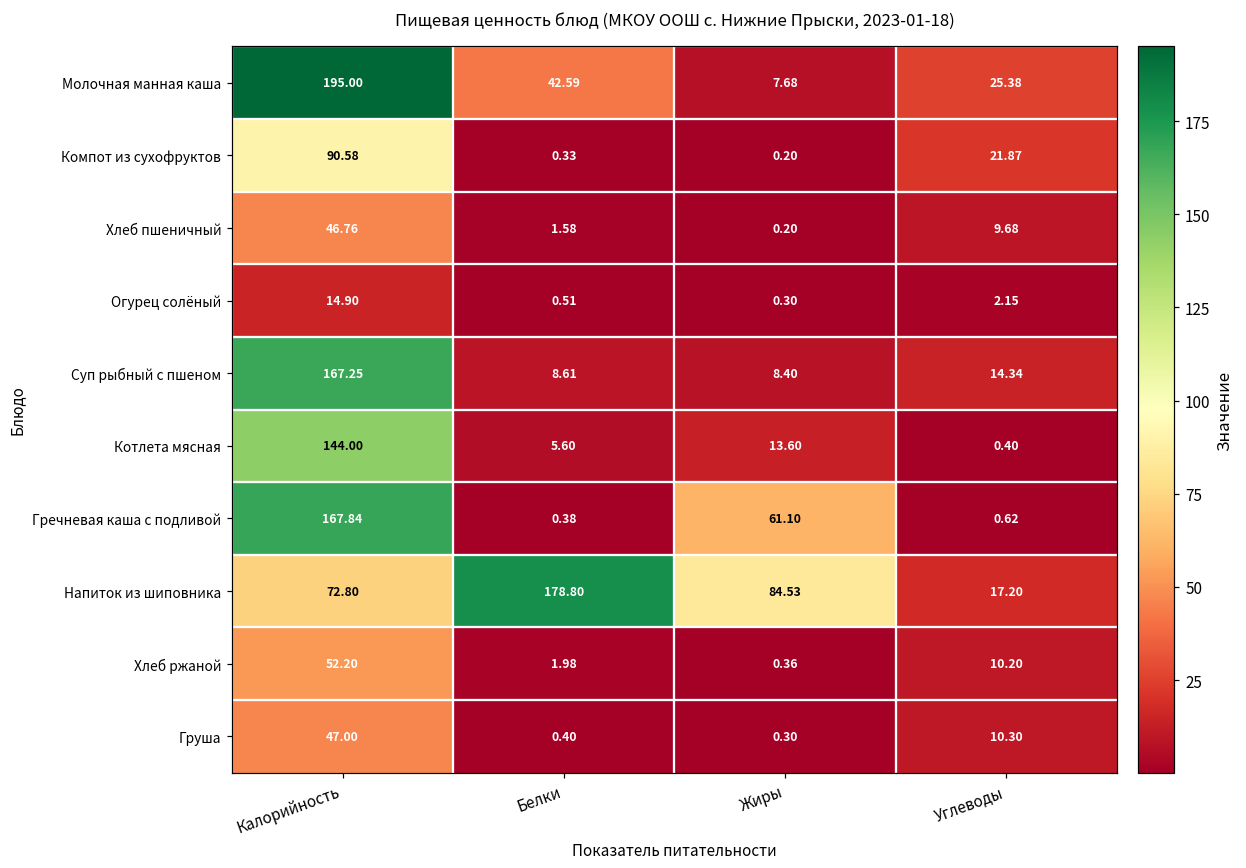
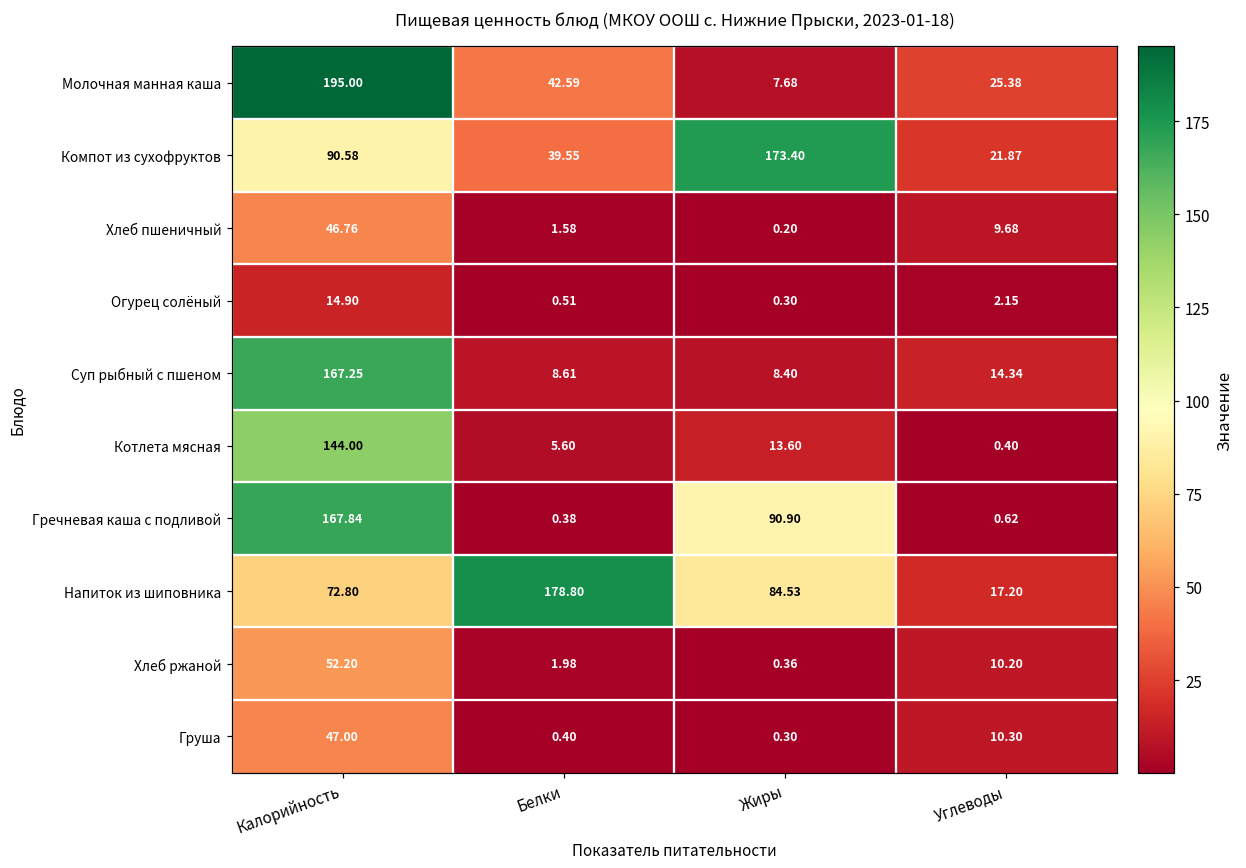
Компот из сухофруктов, Белки: 0.33 -> 39.55
Компот из сухофруктов, Жиры: 0.20 -> 173.40
Гречневая каша с подливой, Жиры: 61.10 -> 90.90
